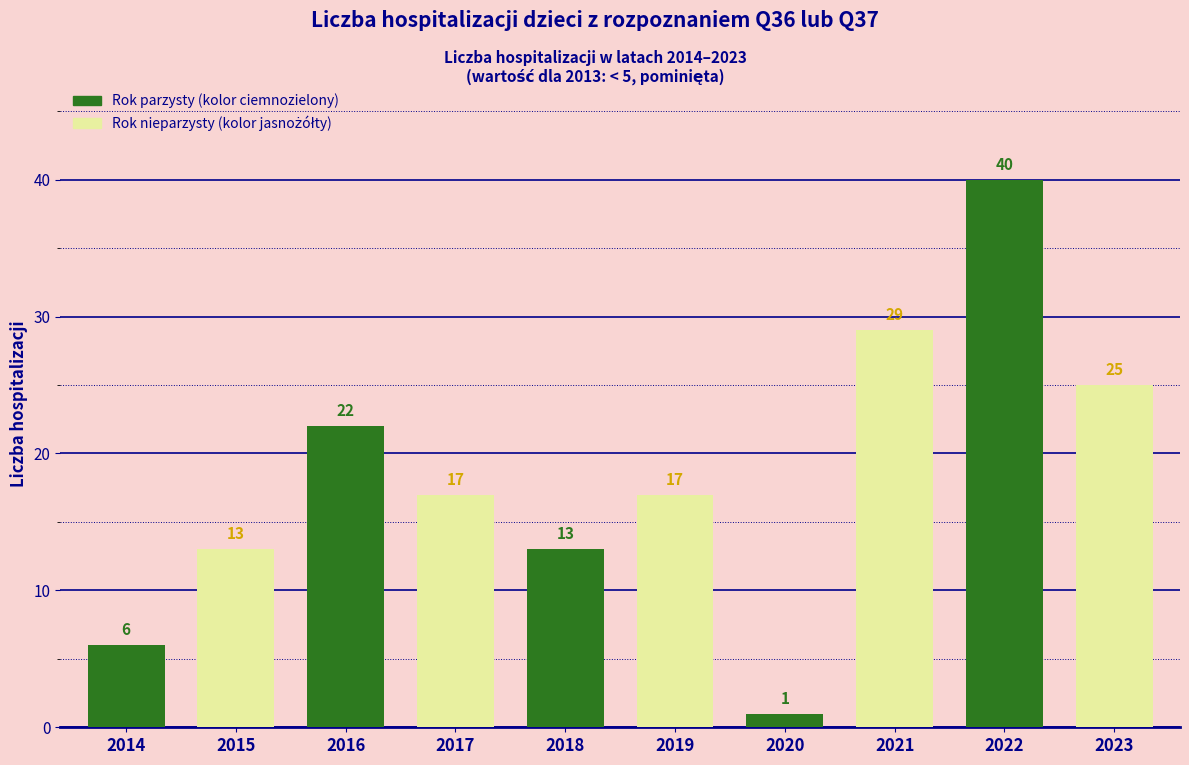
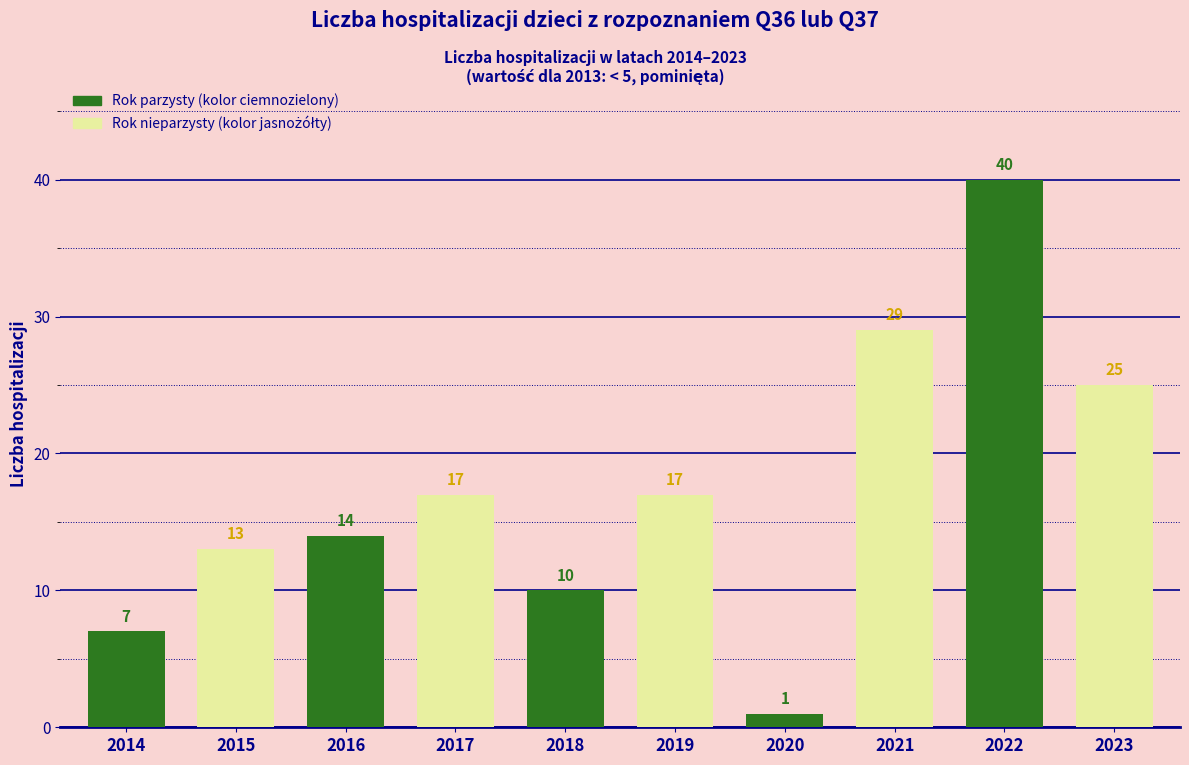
2014: 6 -> 7
2016: 22 -> 14
2018: 13 -> 10
